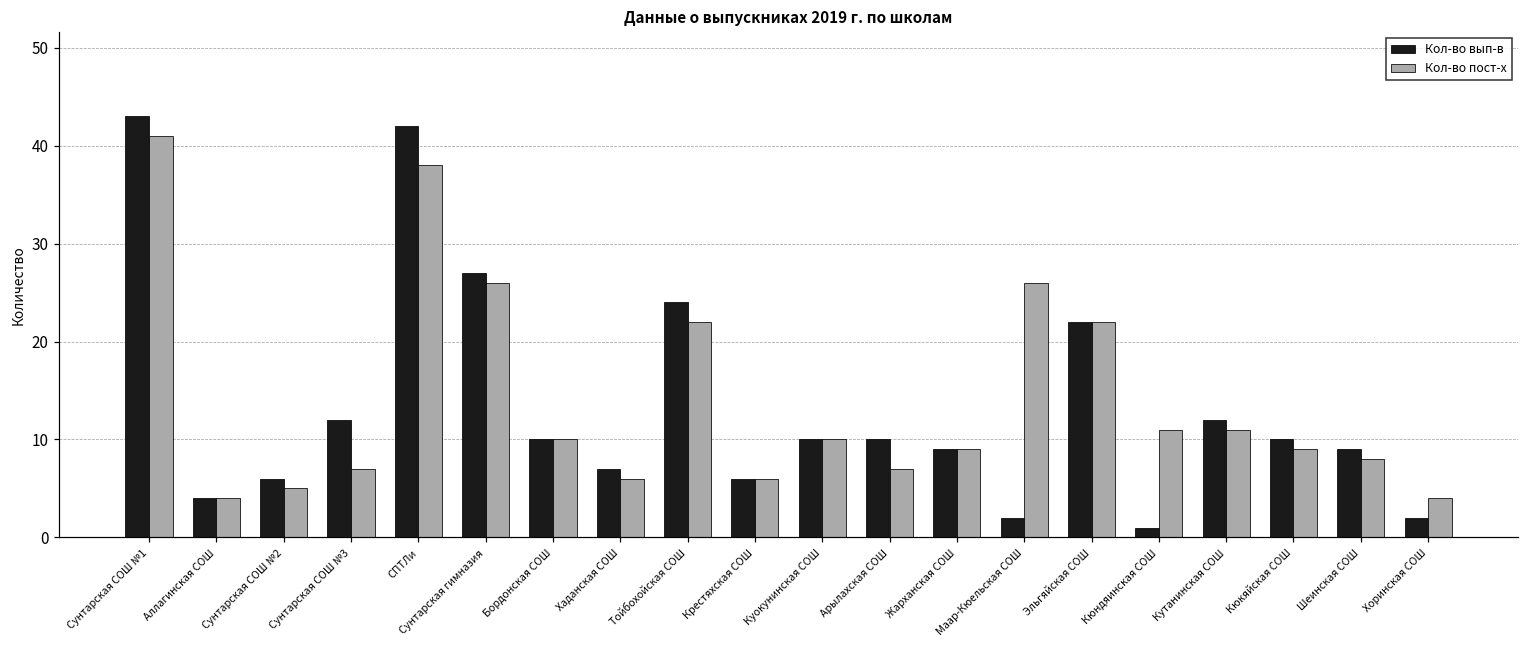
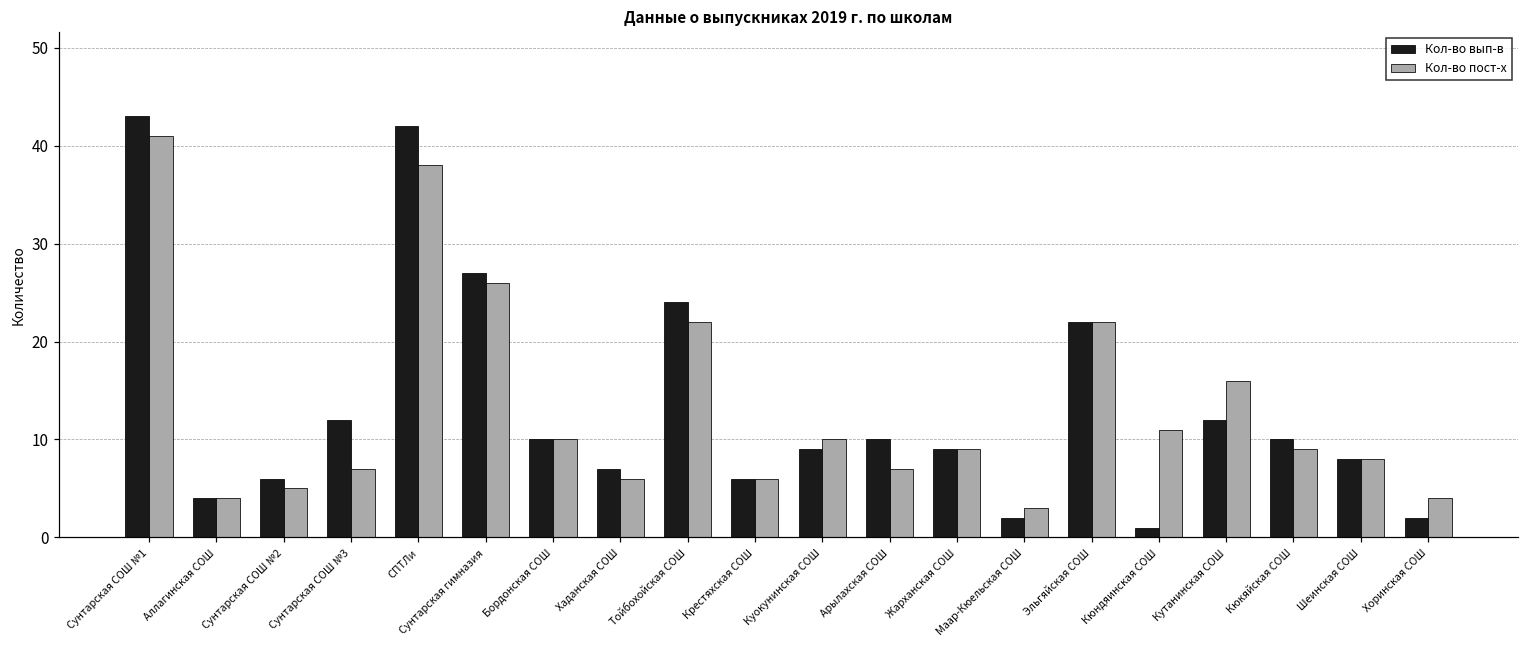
Кол-во вып-в, Куокунинская СОШ: 10 -> 9
Кол-во пост-х, Маар-Кюельская СОШ: 26 -> 3
Кол-во пост-х, Кутанинская СОШ: 11 -> 16
Кол-во вып-в, Шеинская СОШ: 9 -> 8
